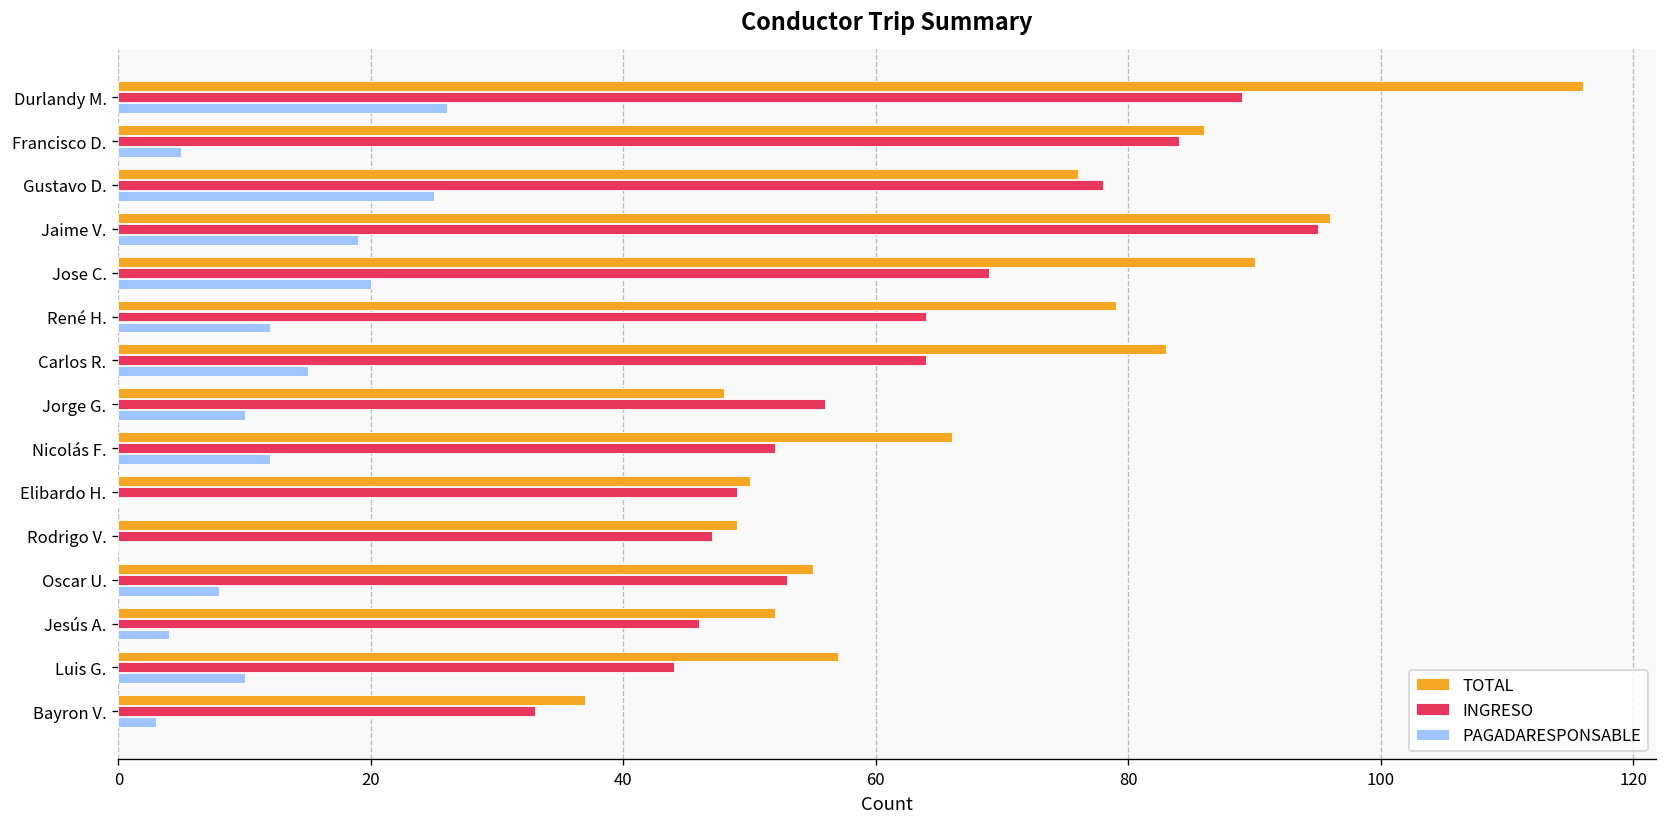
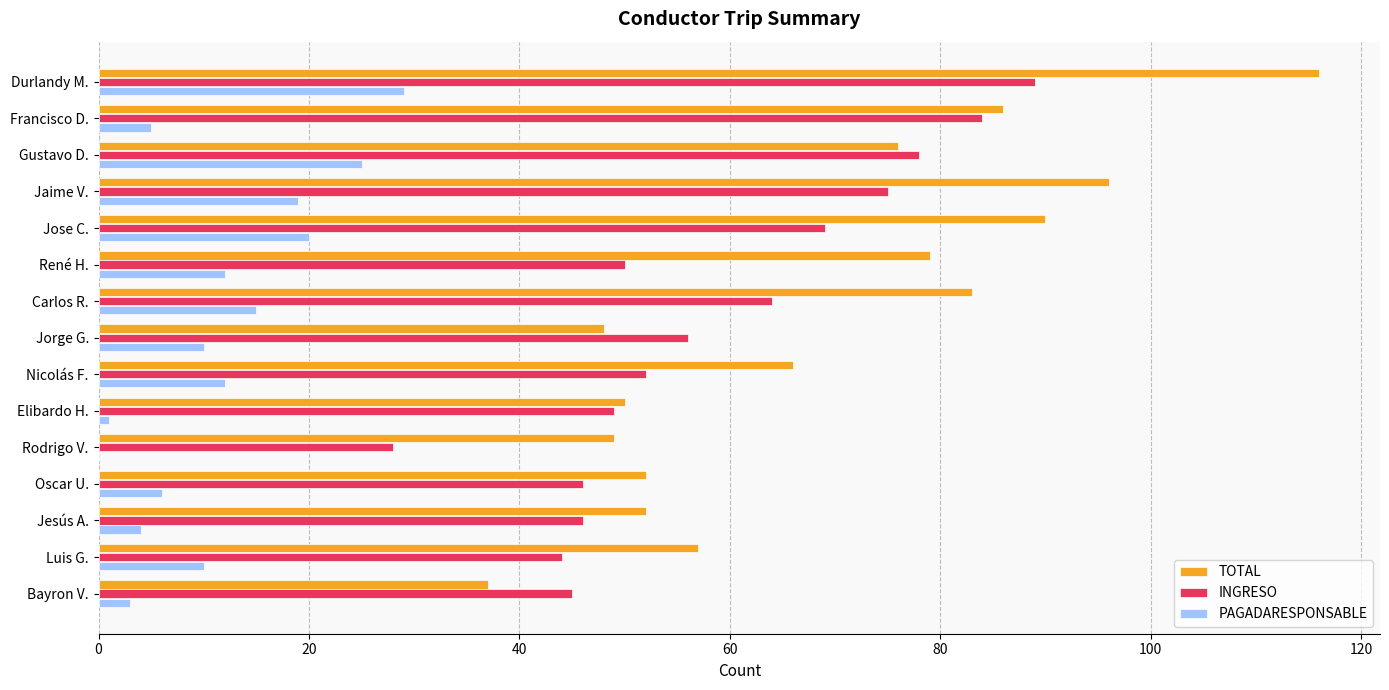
PAGADARESPONSABLE, Durlandy M.: 26 -> 29
INGRESO, Jaime V.: 95 -> 75
INGRESO, René H.: 64 -> 50
PAGADARESPONSABLE, Elibardo H.: 0 -> 1
INGRESO, Rodrigo V.: 47 -> 28
TOTAL, Oscar U.: 55 -> 52
INGRESO, Oscar U.: 53 -> 46
PAGADARESPONSABLE, Oscar U.: 8 -> 6
INGRESO, Bayron V.: 33 -> 45
